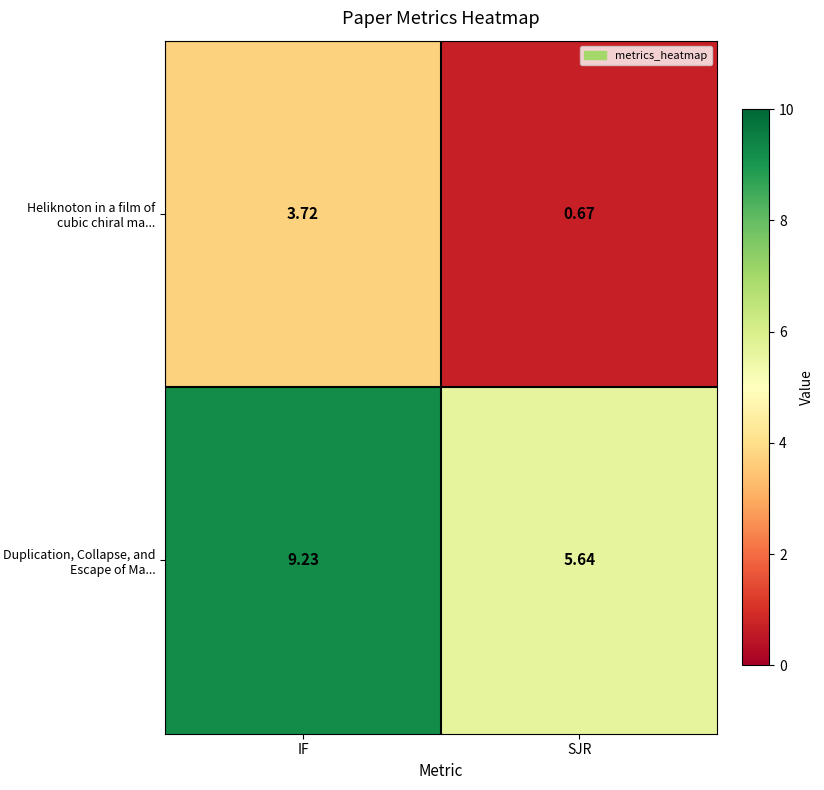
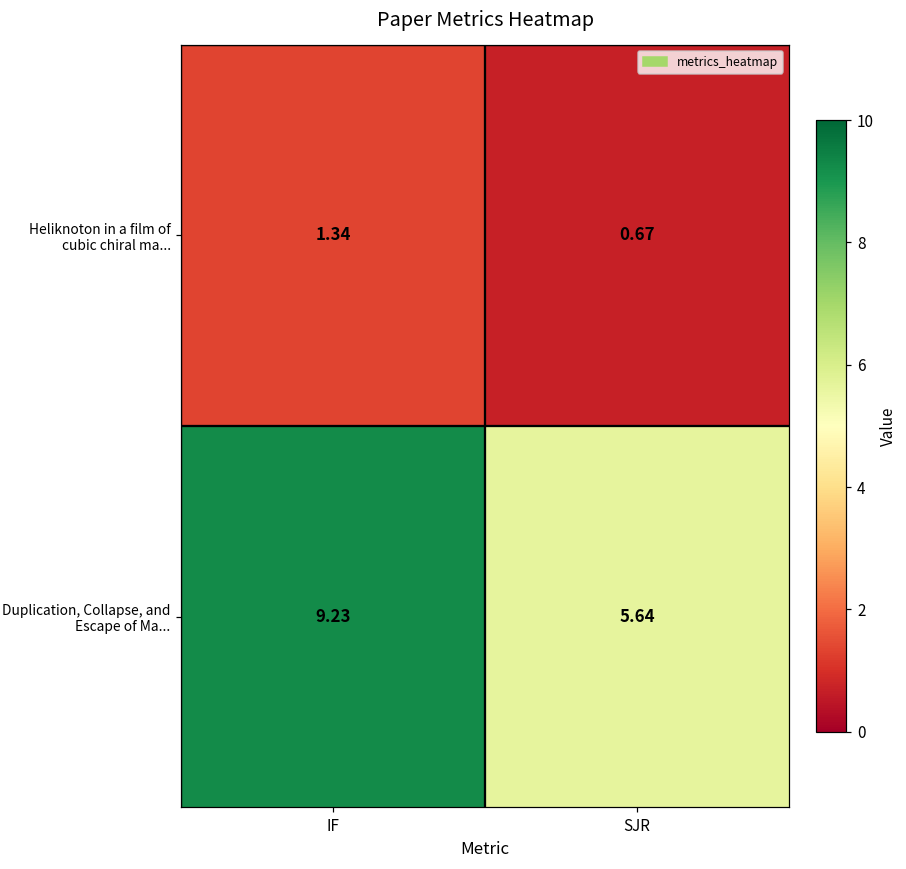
Heliknoton in a film of cubic chiral ma..., IF: 3.72 -> 1.34
